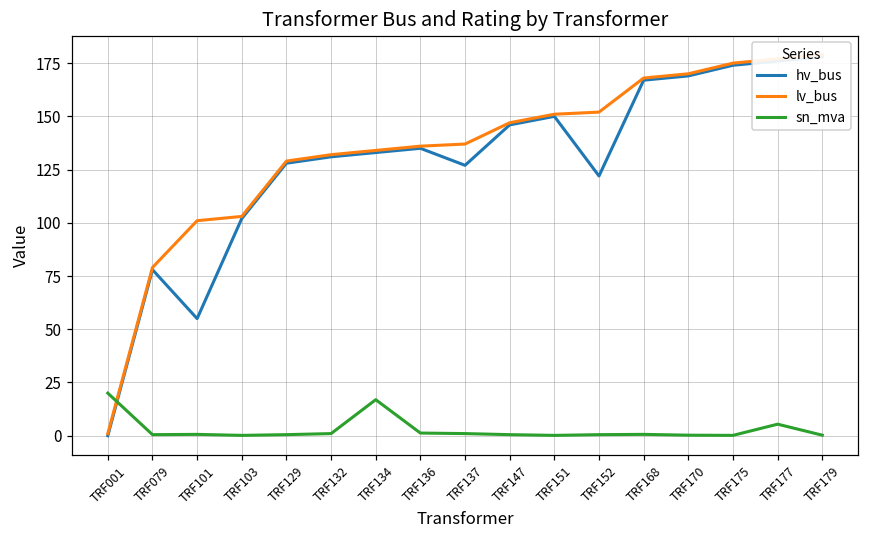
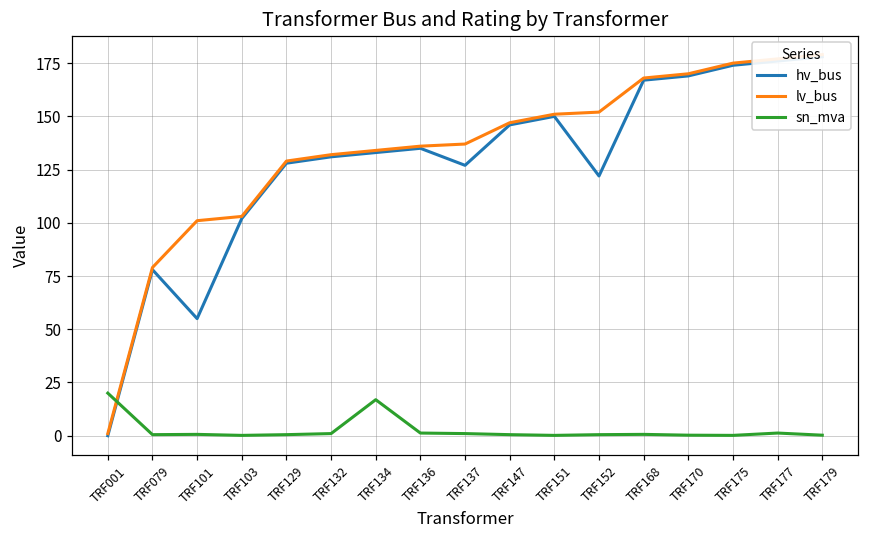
sn_mva, TRF177: 5 -> 1
